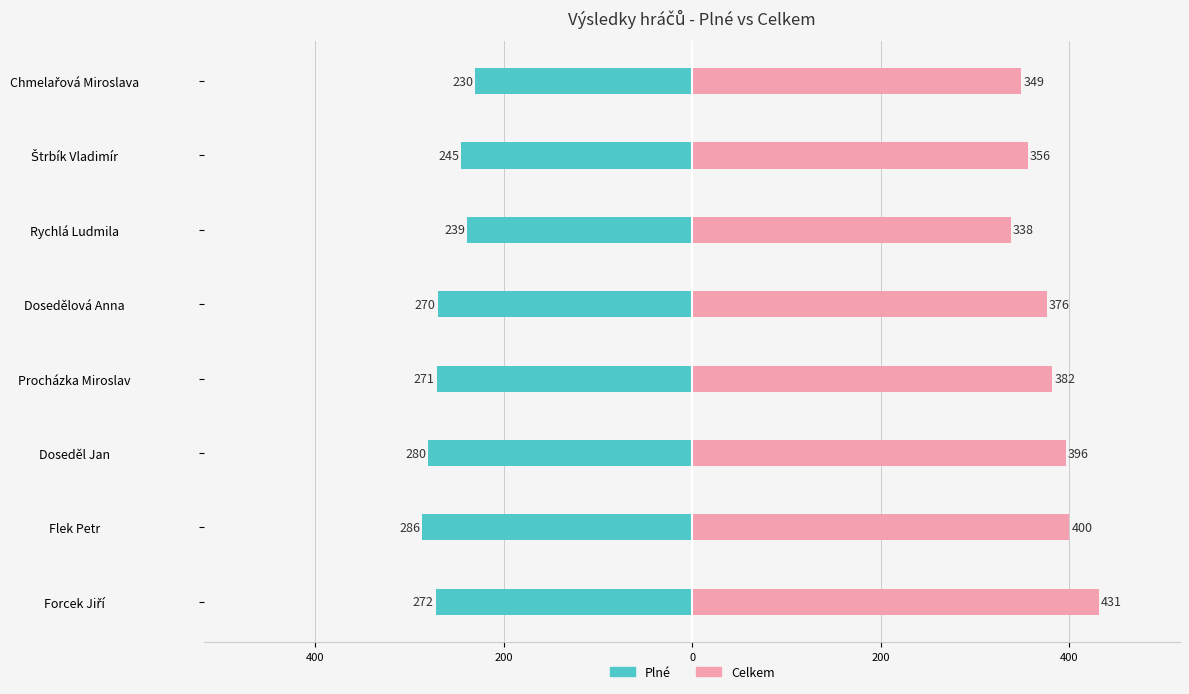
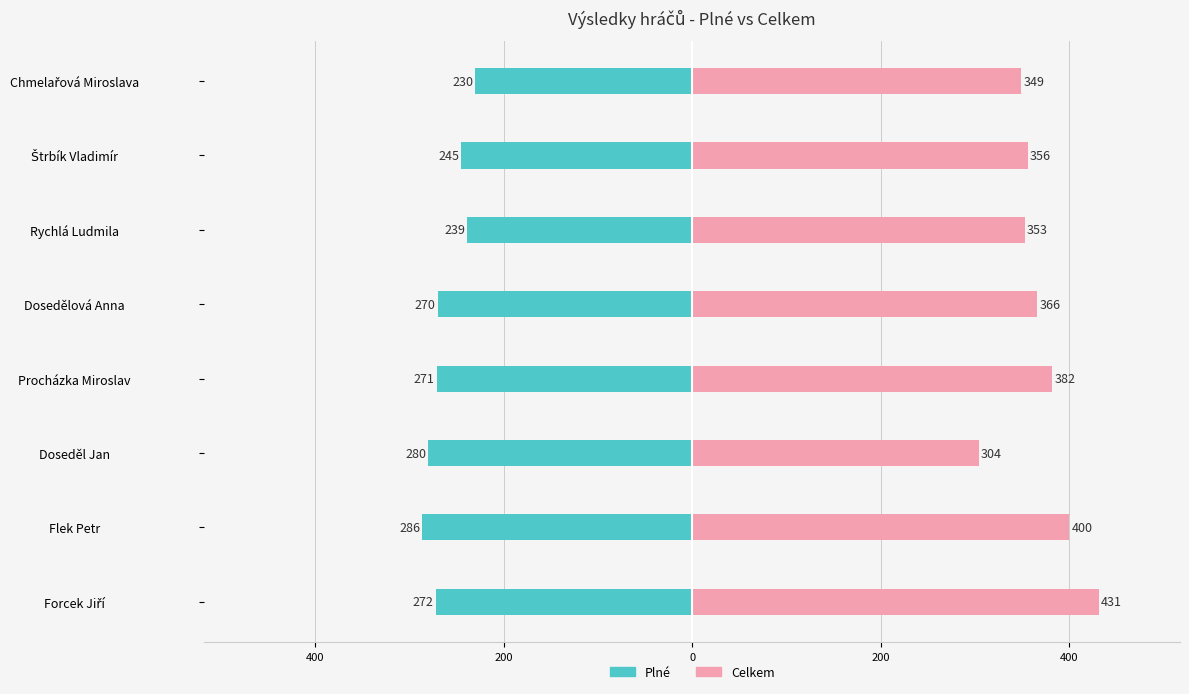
Celkem, Rychlá Ludmila: 338 -> 353
Celkem, Dosedělová Anna: 376 -> 366
Celkem, Doseděl Jan: 396 -> 304
